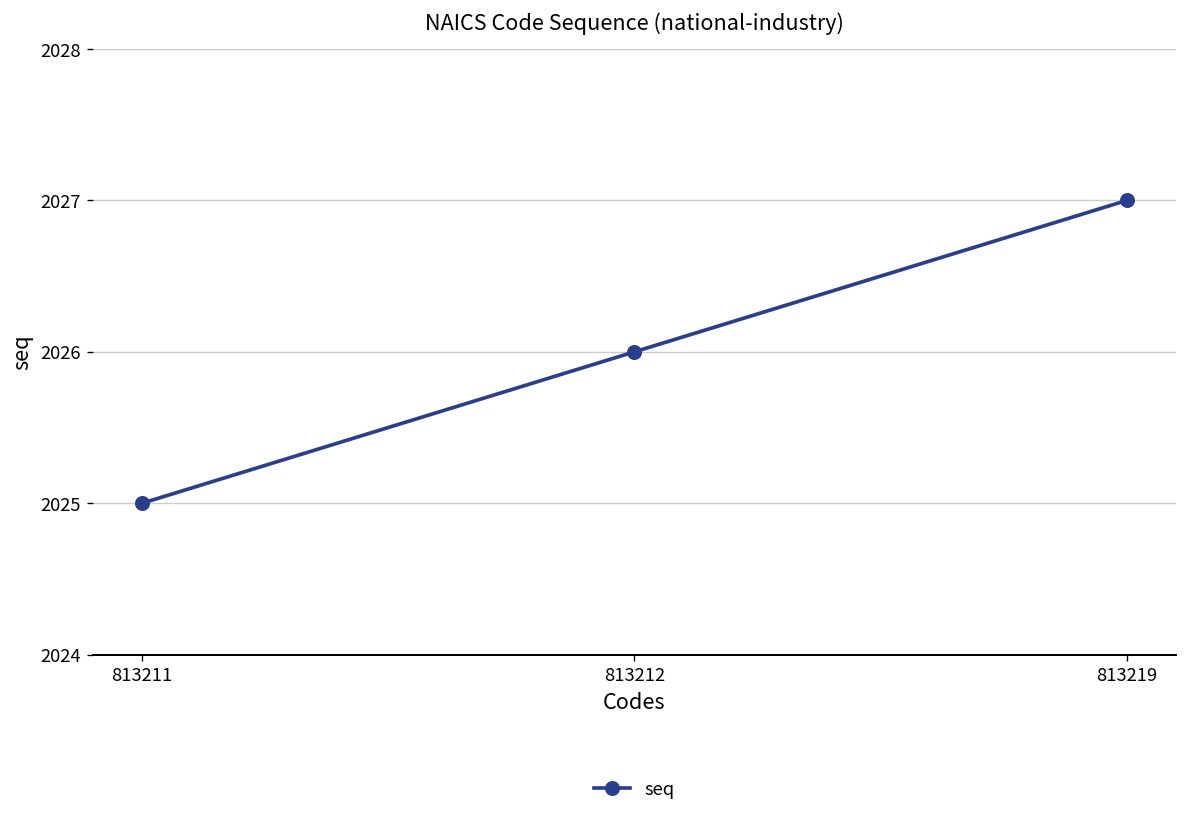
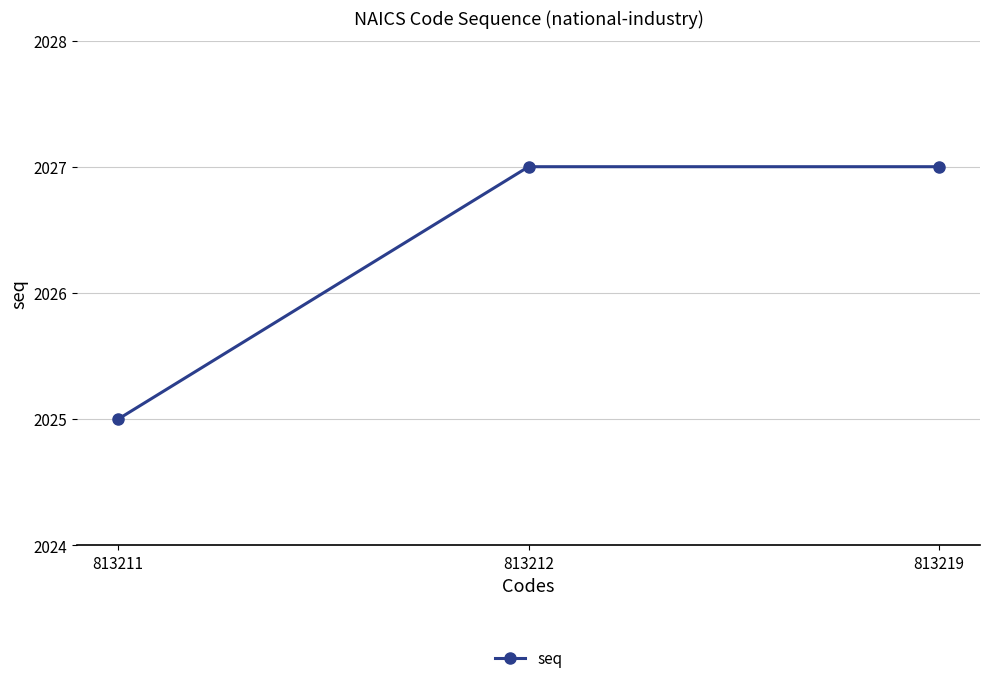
813212: 2026 -> 2027
